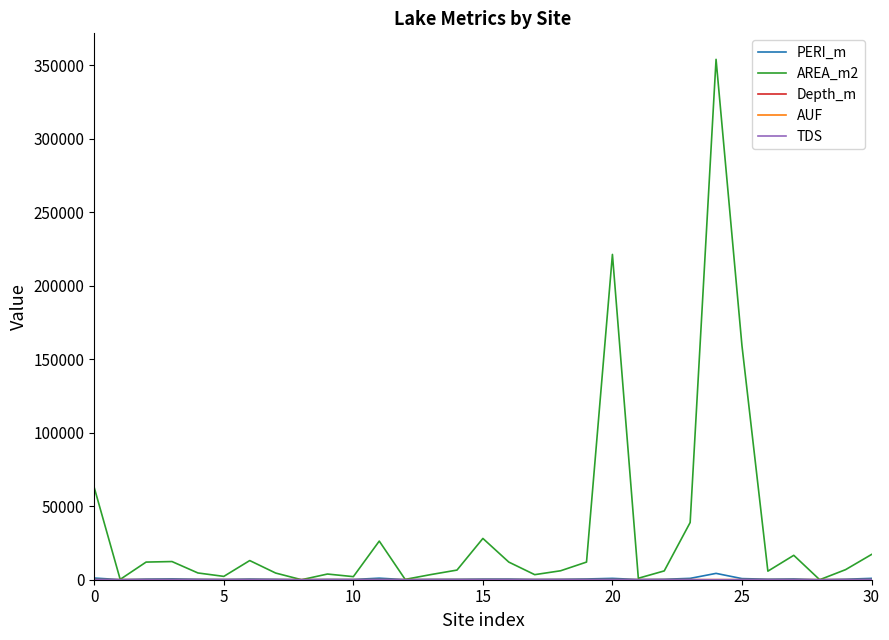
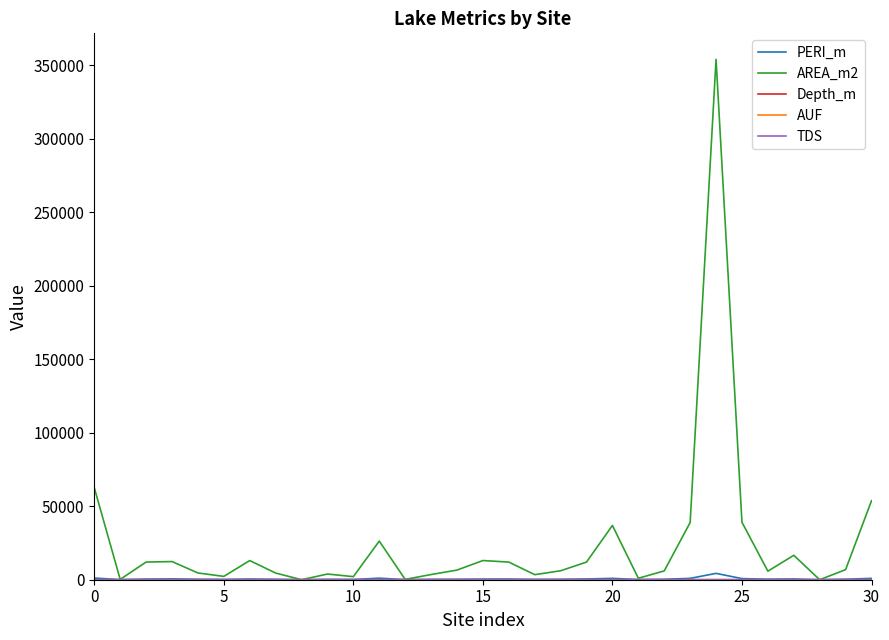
AREA_m2, 15: 28000 -> 13000
AREA_m2, 20: 221000 -> 37000
AREA_m2, 25: 159000 -> 39000
AREA_m2, 30: 17000 -> 54000
